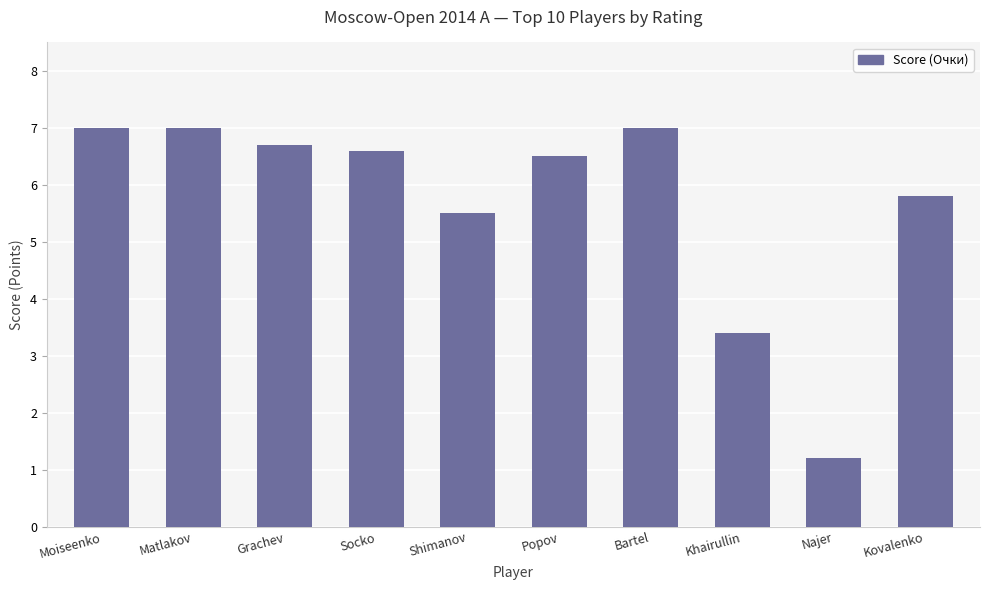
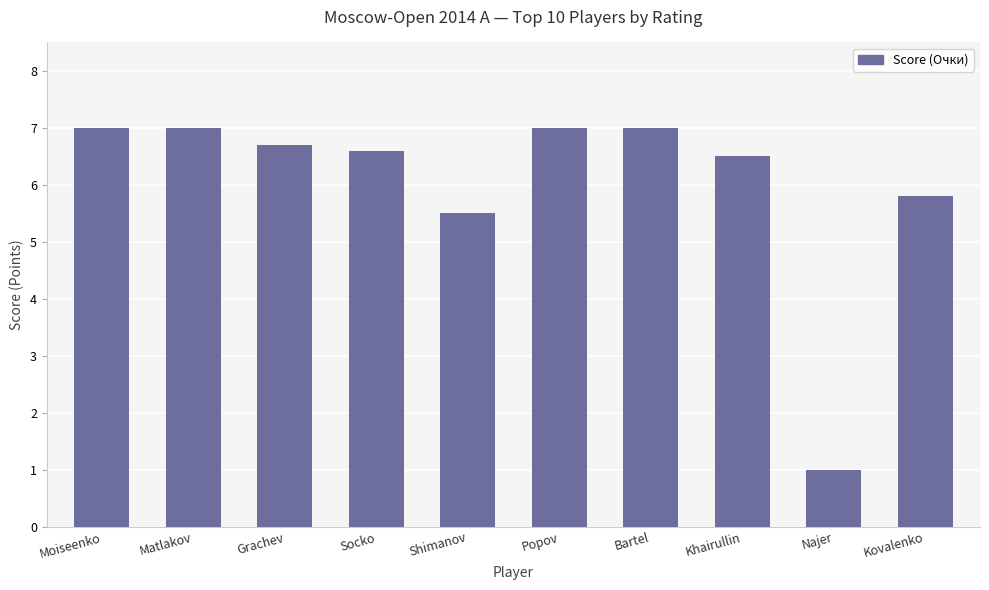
Popov: 6.5 -> 7.0
Khairullin: 3.4 -> 6.5
Najer: 1.2 -> 1.0
